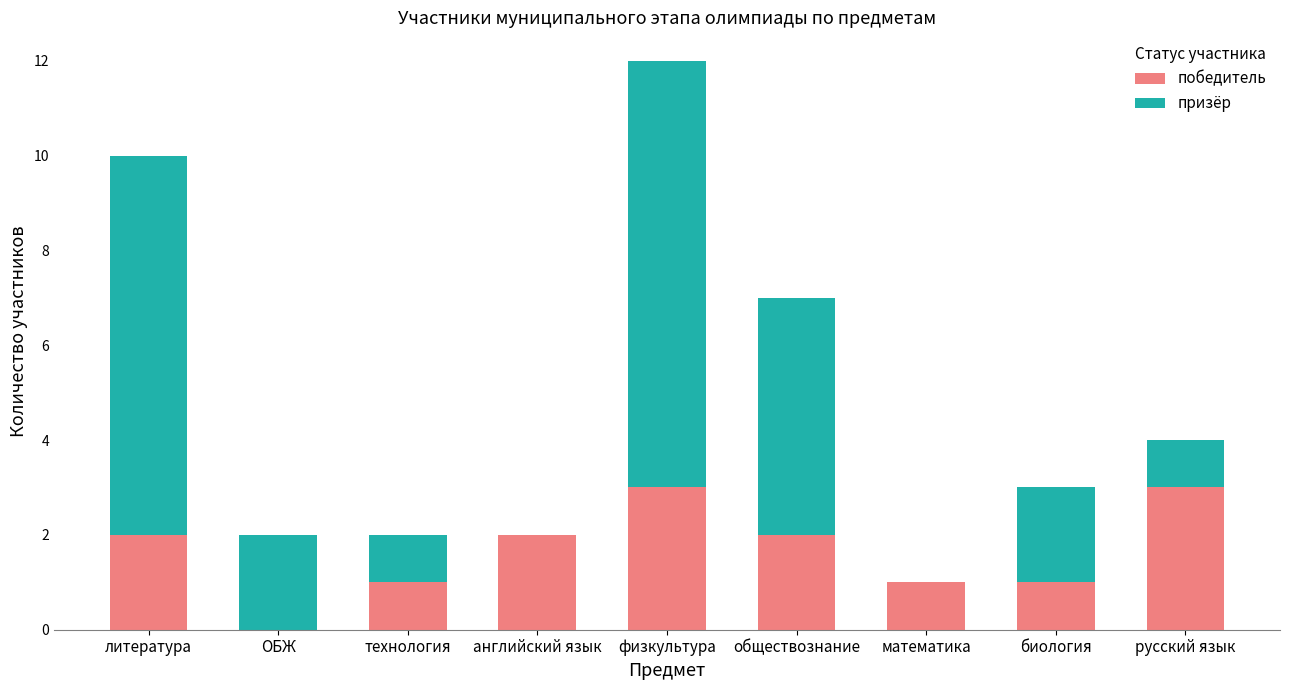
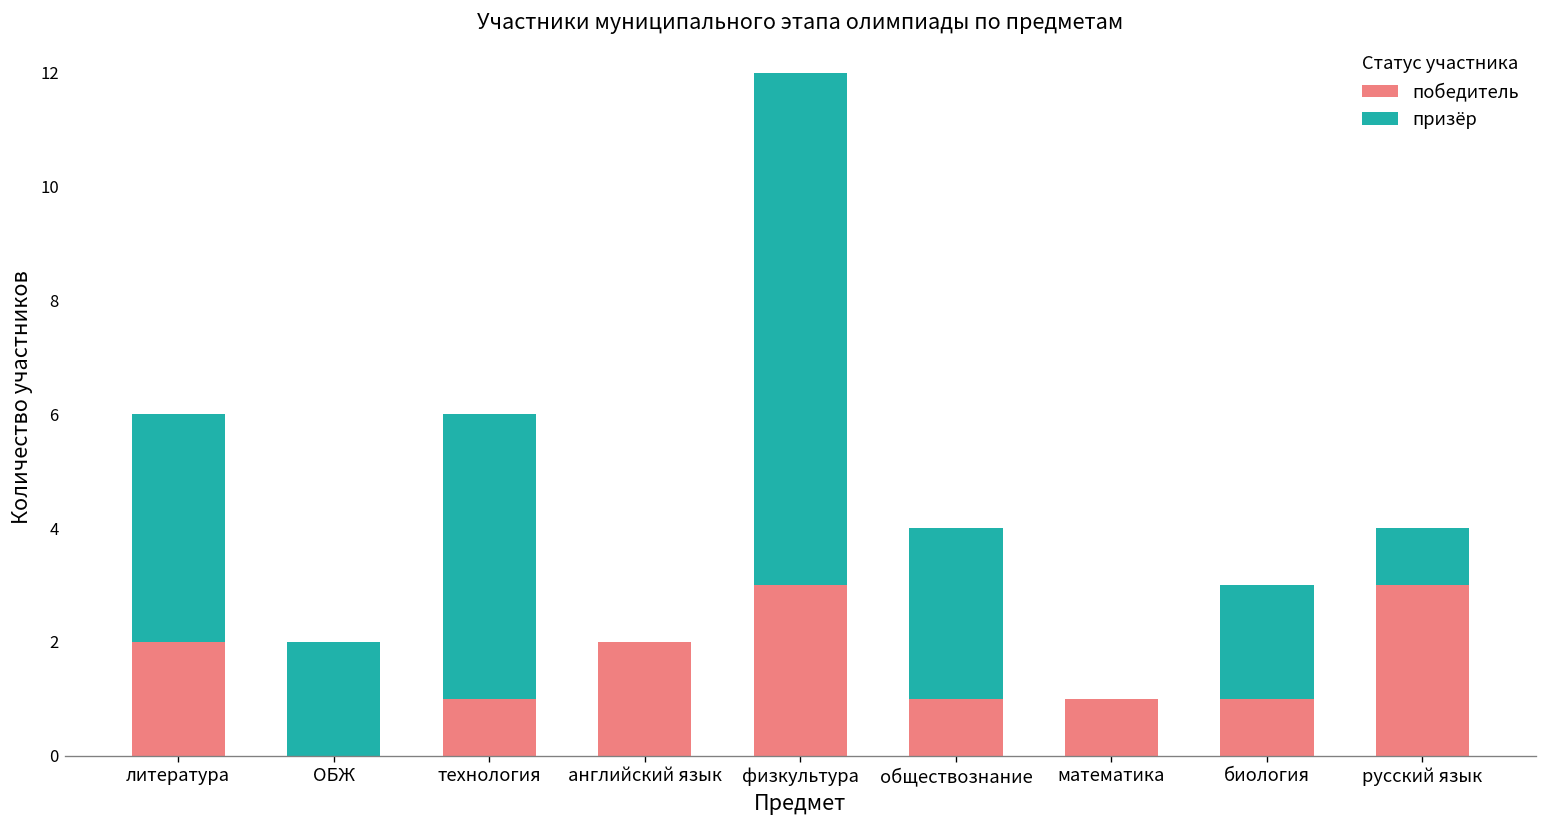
призёр, литература: 8 -> 4
призёр, технология: 1 -> 5
победитель, обществознание: 2 -> 1
призёр, обществознание: 5 -> 3
